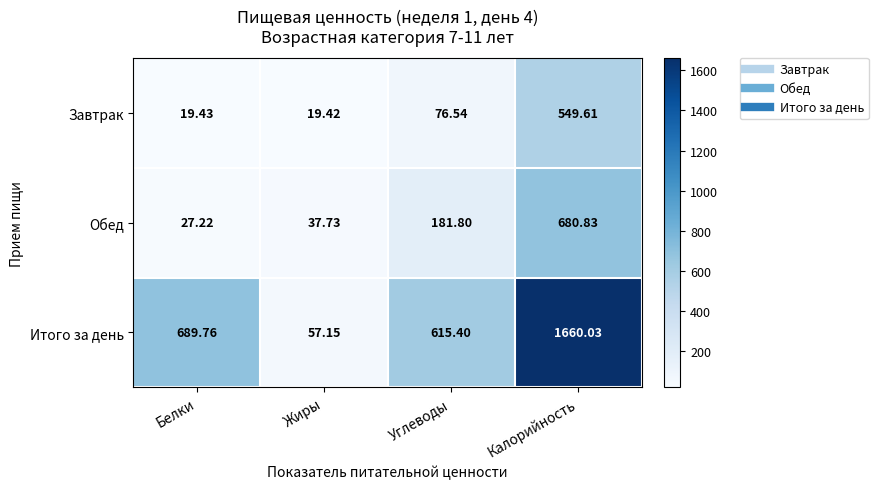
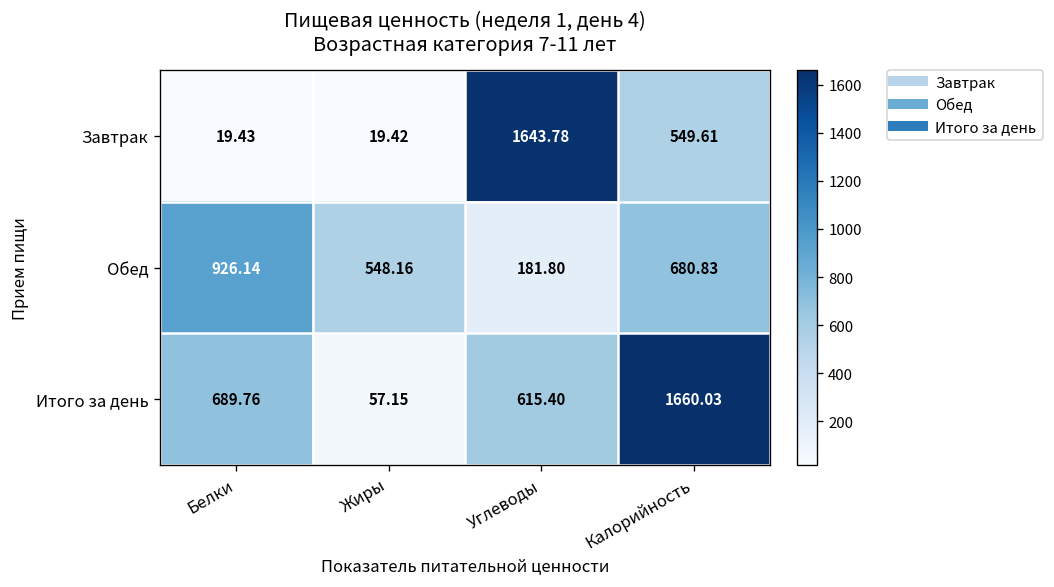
Завтрак, Углеводы: 76.54 -> 1643.78
Обед, Белки: 27.22 -> 926.14
Обед, Жиры: 37.73 -> 548.16
